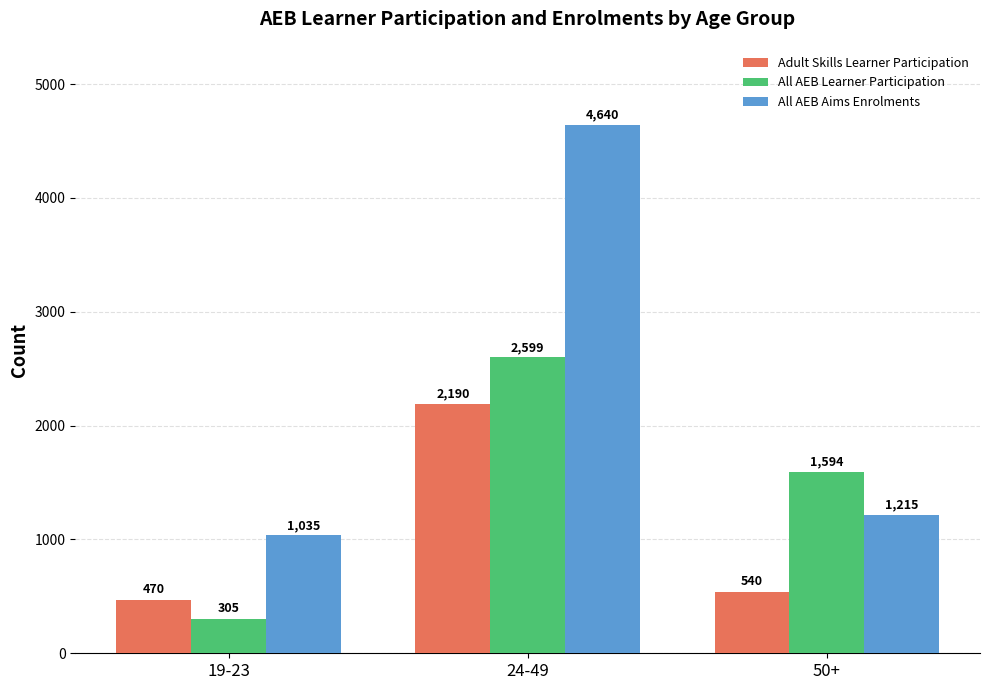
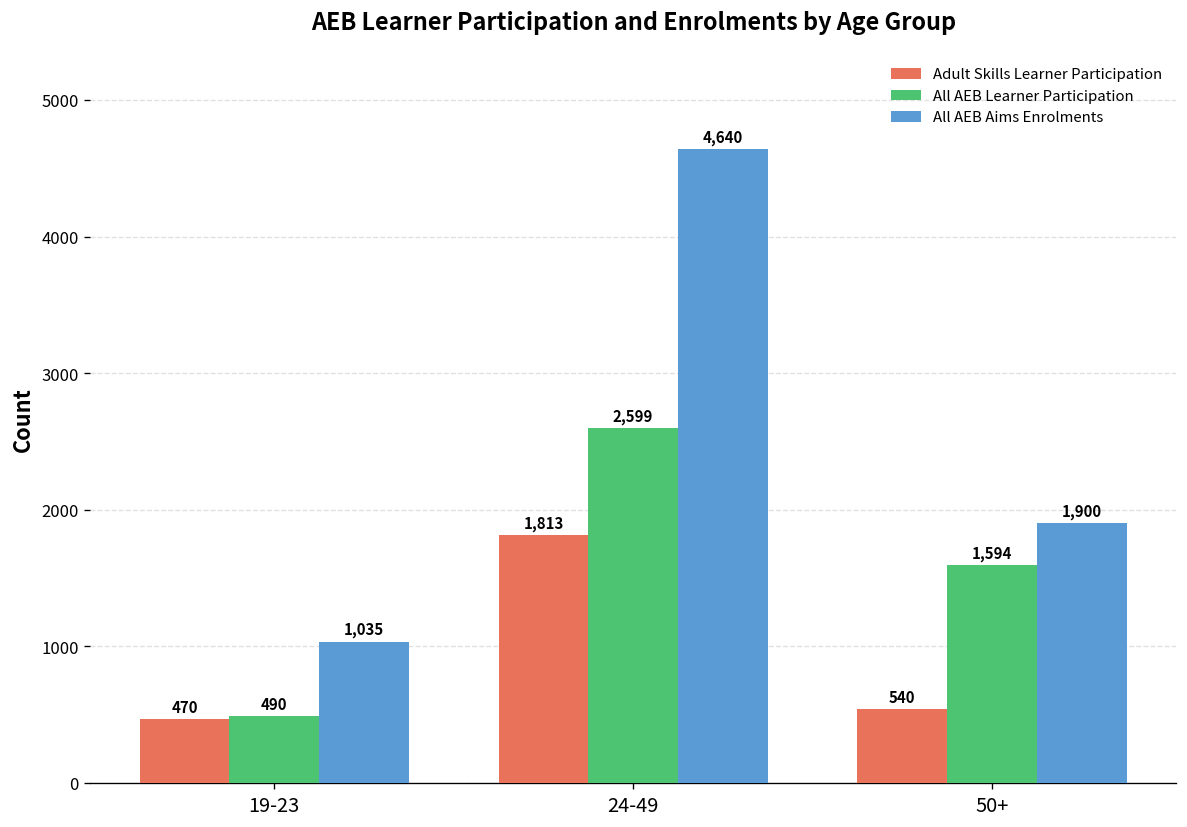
All AEB Learner Participation, 19-23: 305 -> 490
Adult Skills Learner Participation, 24-49: 2,190 -> 1,813
All AEB Aims Enrolments, 50+: 1,215 -> 1,900
